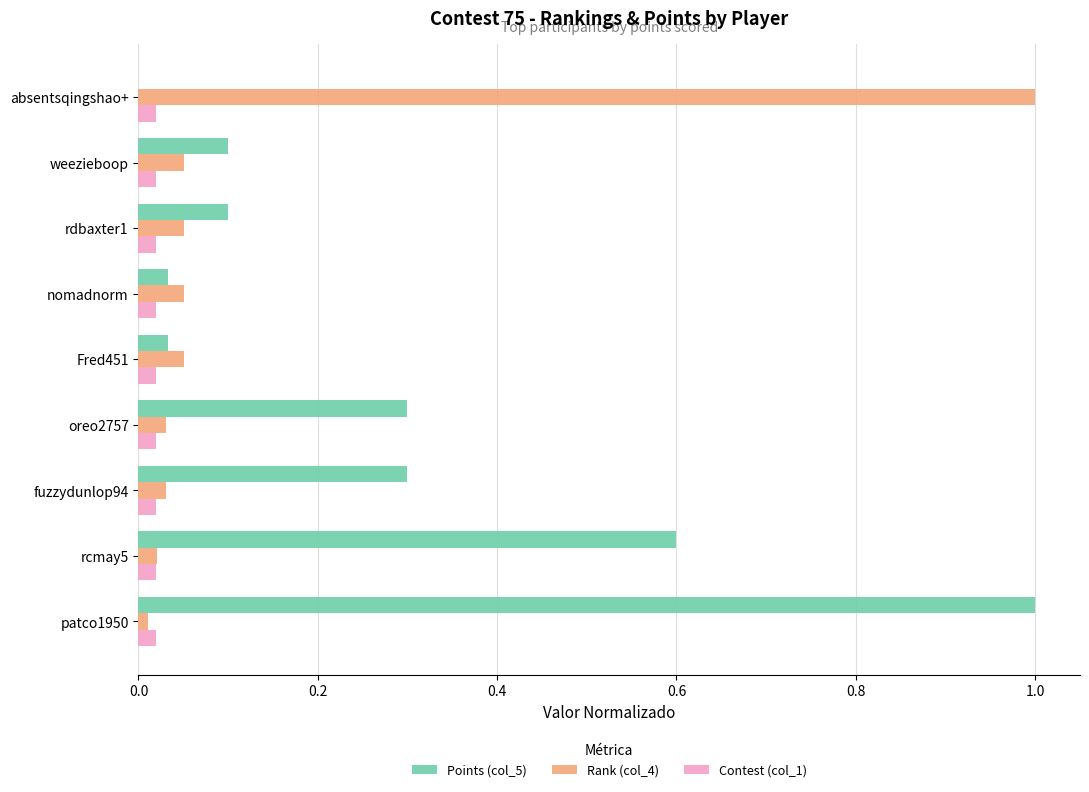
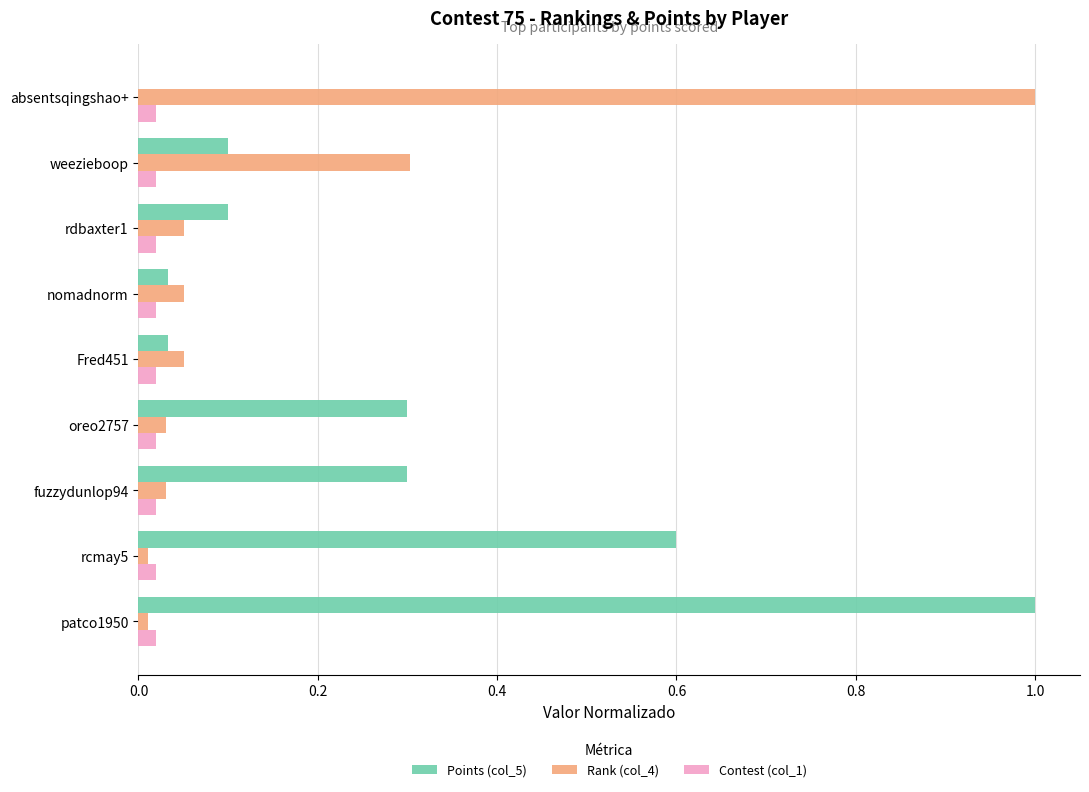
Rank (col_4), weezieboop: 0.05 -> 0.30
Rank (col_4), rcmay5: 0.02 -> 0.01
